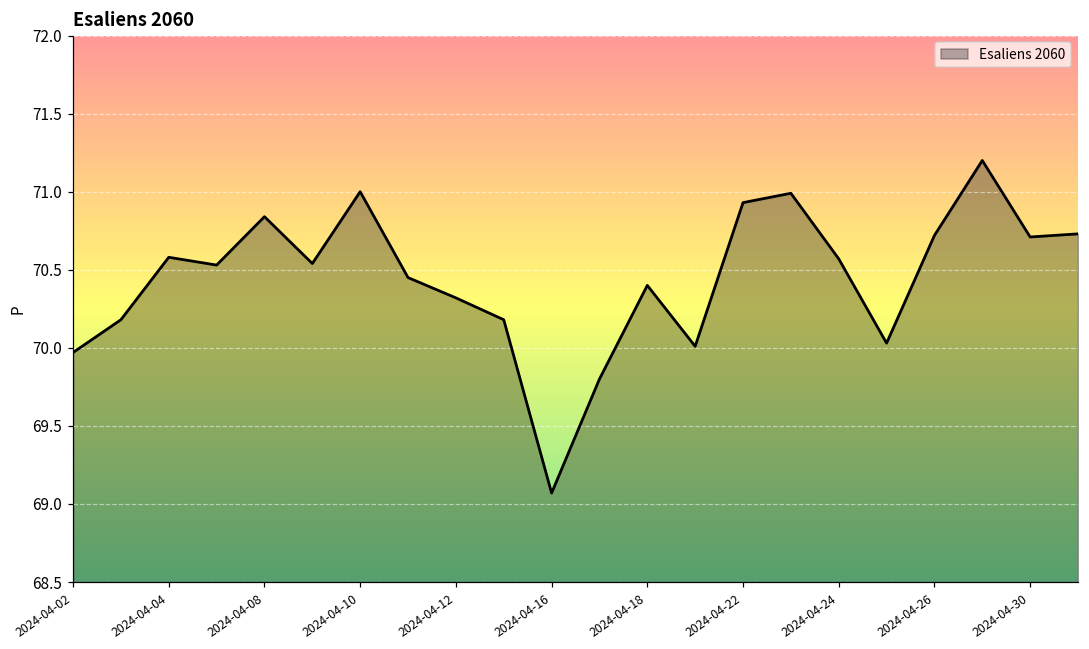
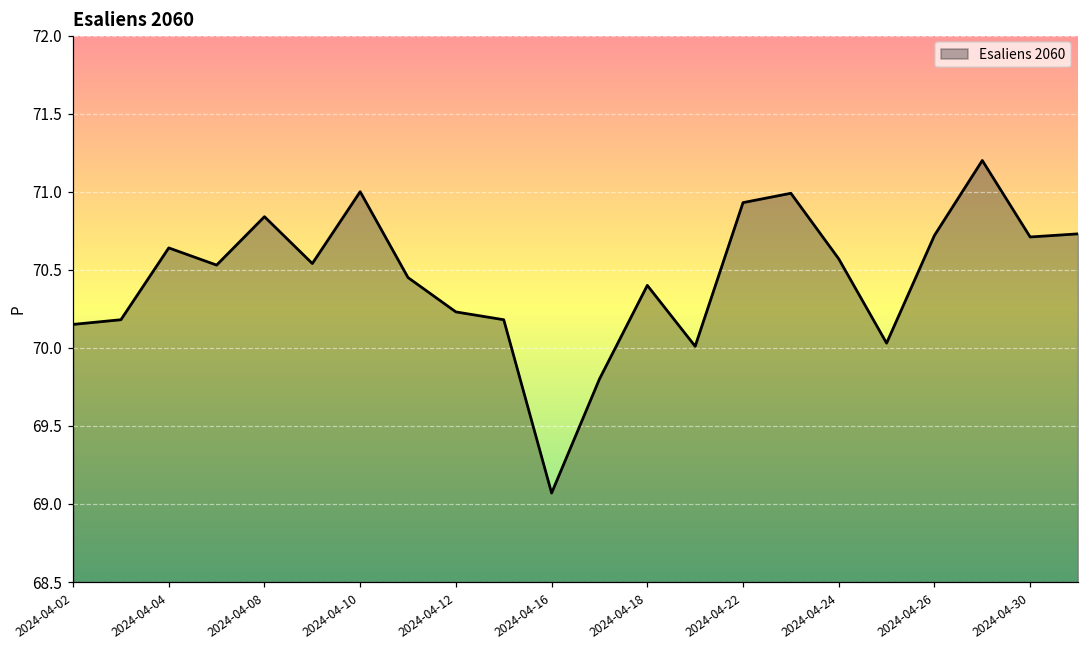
2024-04-02: 69.97 -> 70.15
2024-04-04: 70.58 -> 70.64
2024-04-12: 70.32 -> 70.23
